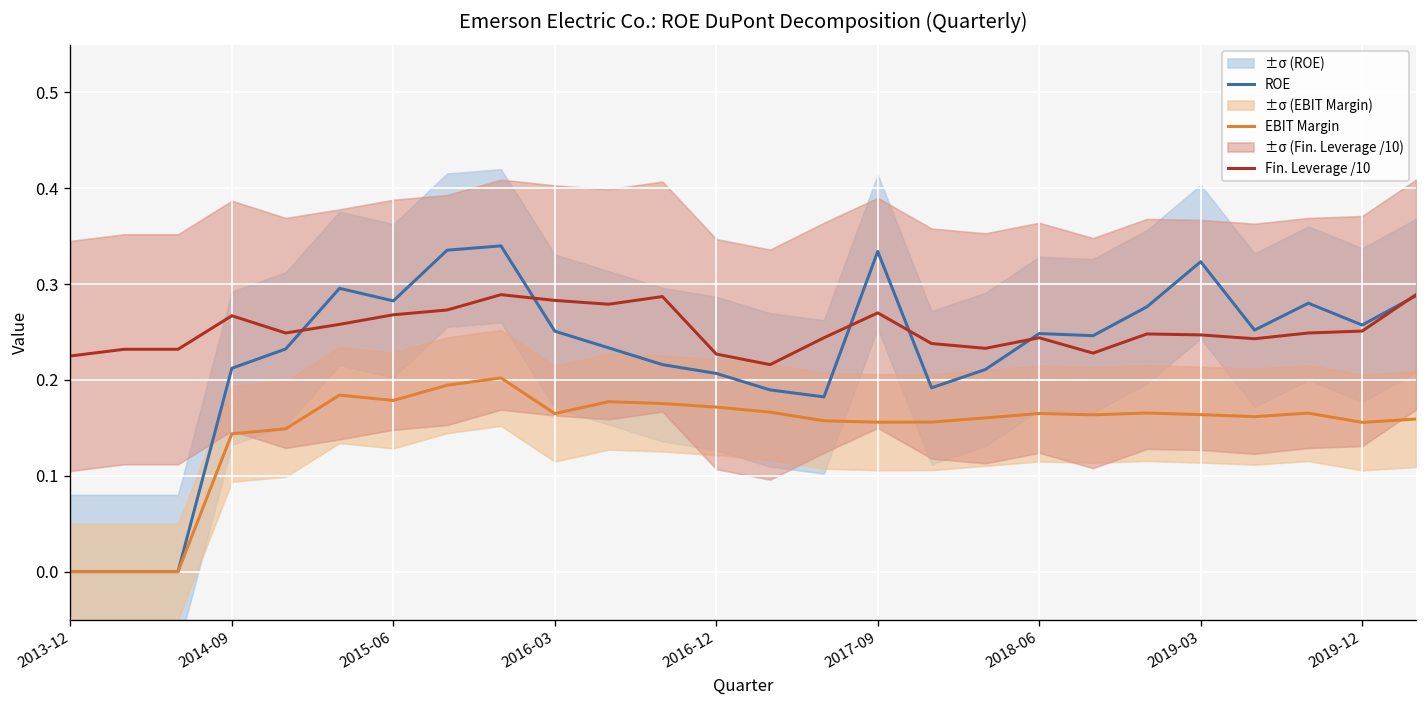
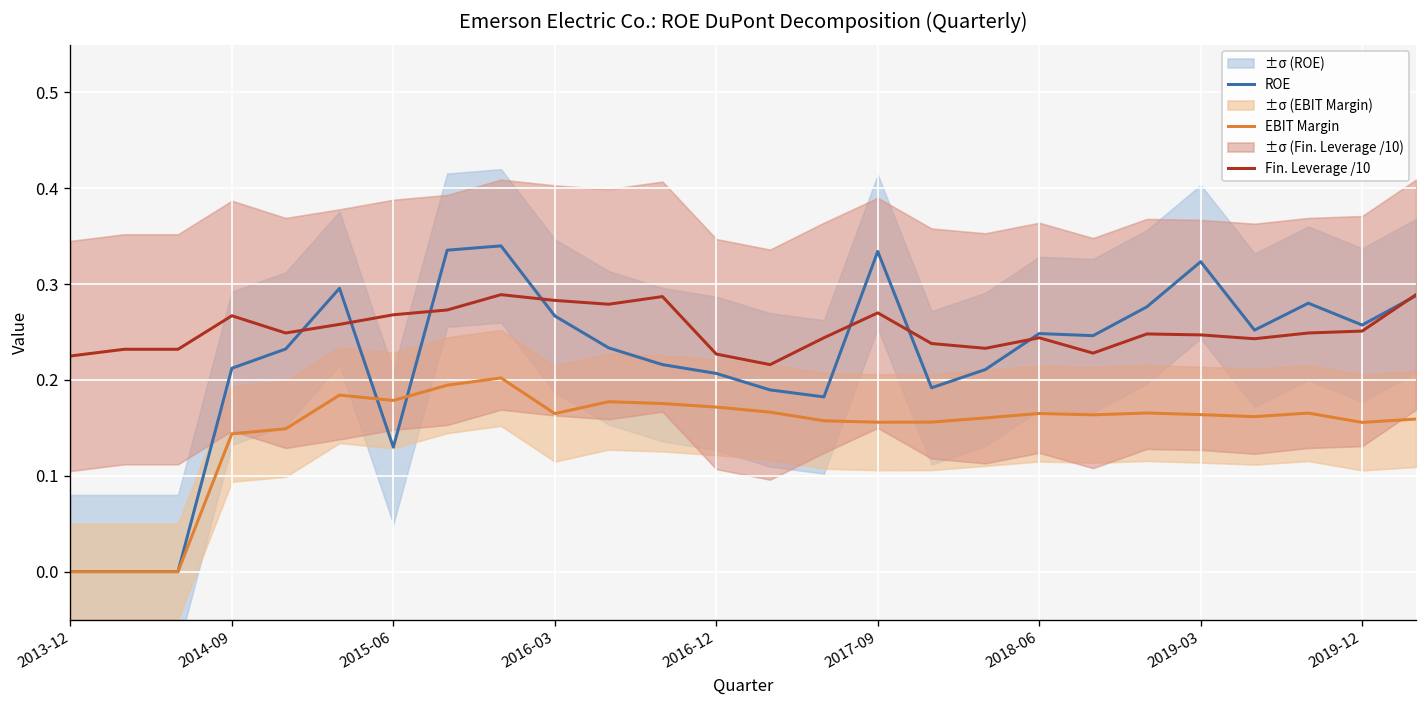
ROE, 2015-06: 0.28 -> 0.13
ROE, 2016-03: 0.25 -> 0.27
